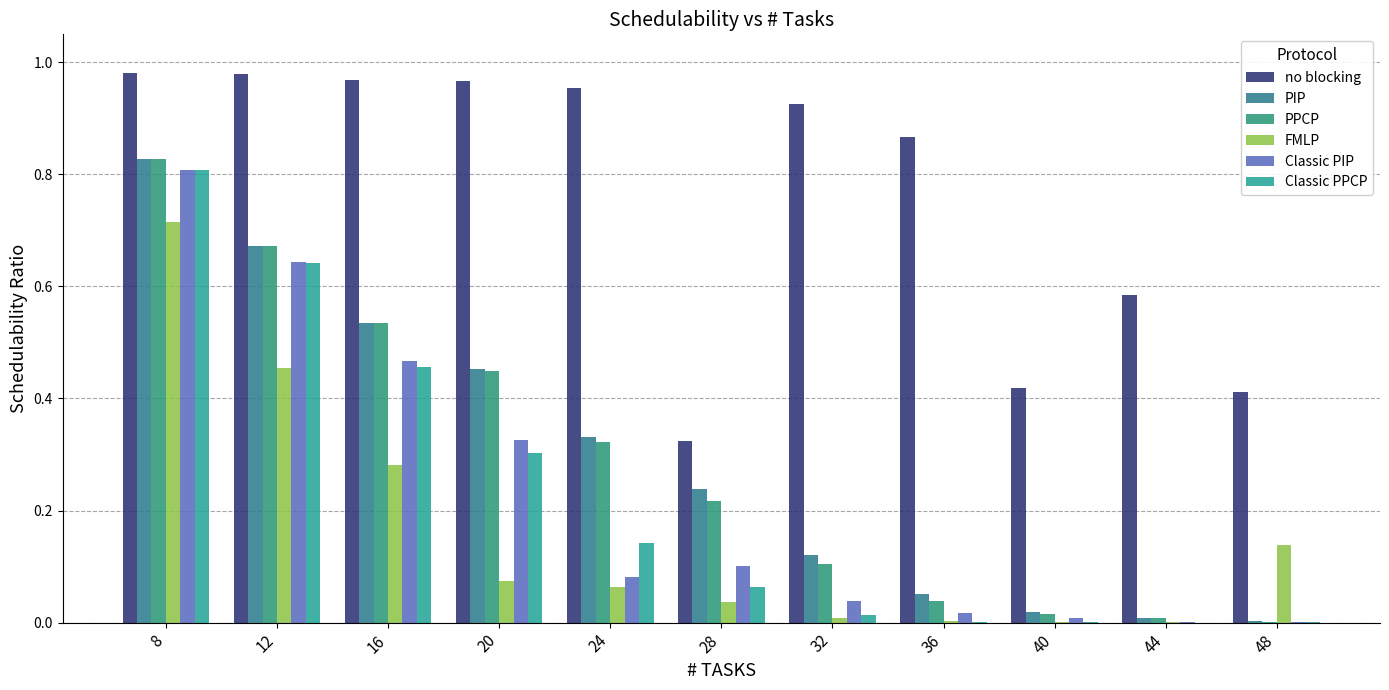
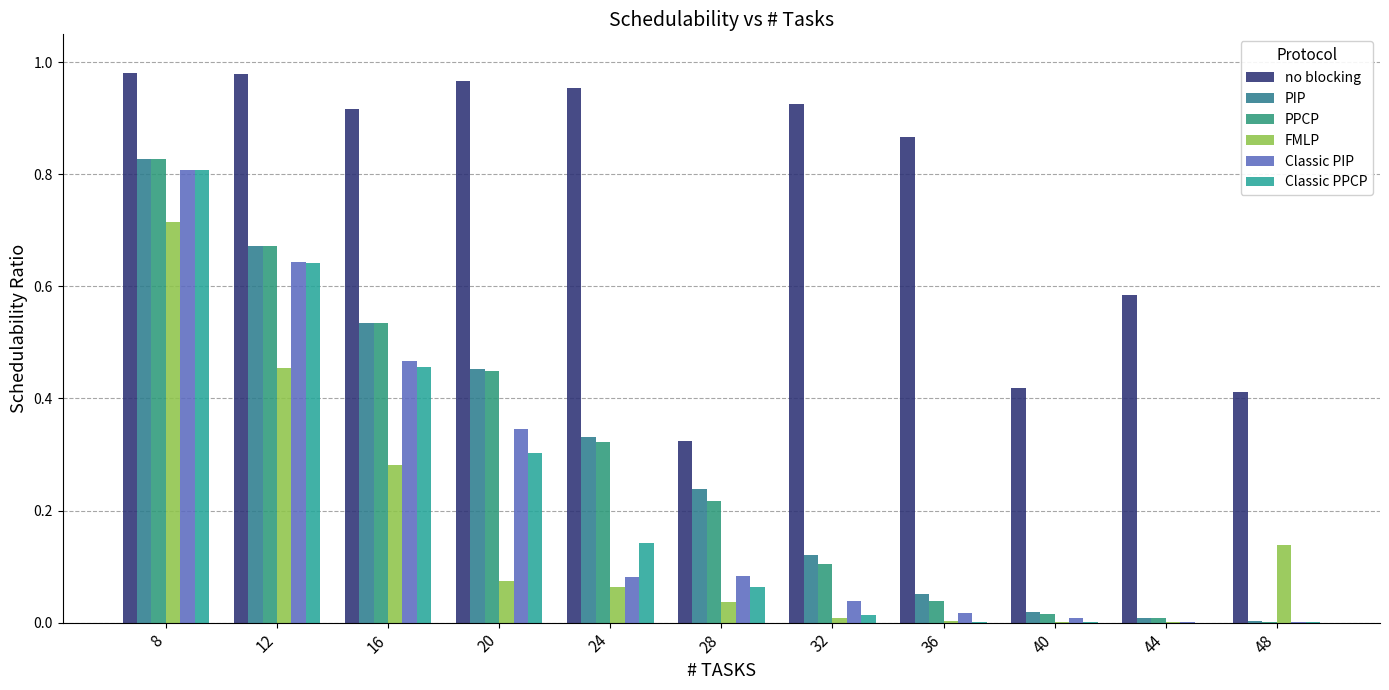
no blocking, 16: 0.97 -> 0.92
Classic PIP, 20: 0.33 -> 0.35
Classic PIP, 28: 0.10 -> 0.08
